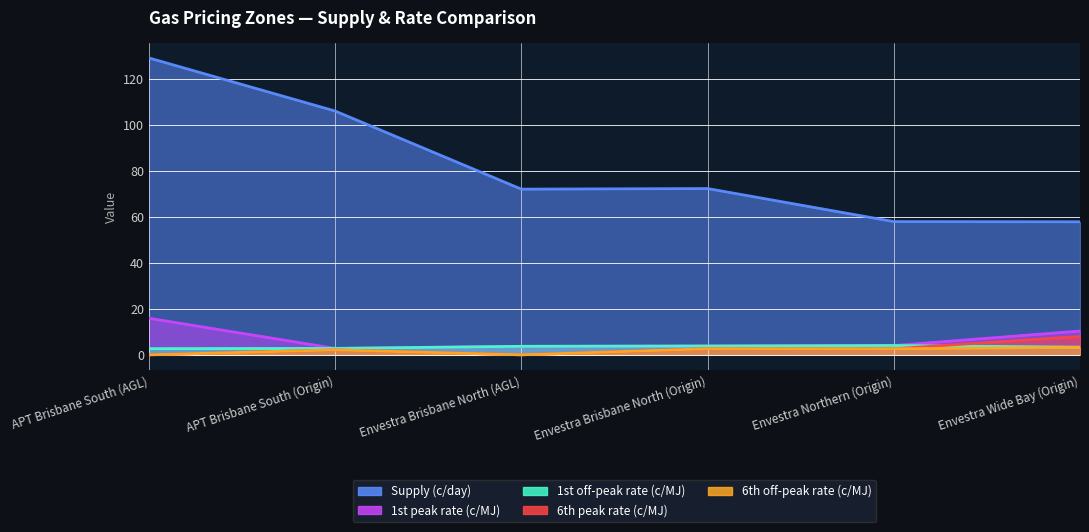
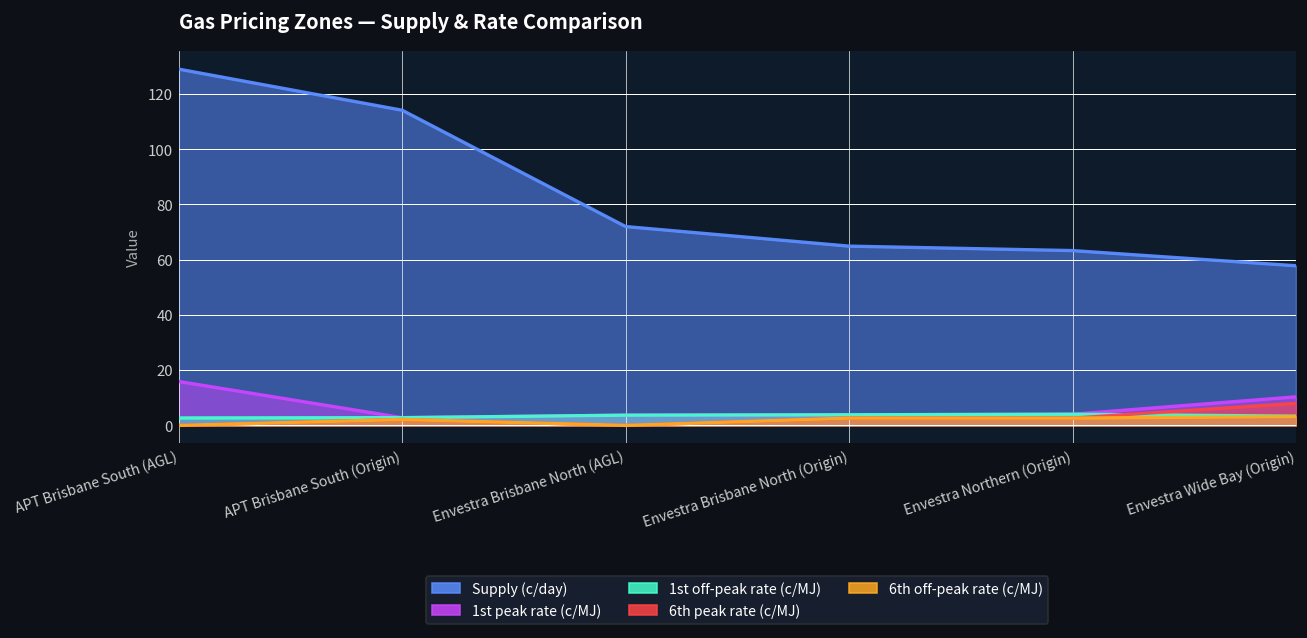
Supply (c/day), APT Brisbane South (Origin): 106 -> 114
Supply (c/day), Envestra Brisbane North (Origin): 72 -> 65
Supply (c/day), Envestra Northern (Origin): 58 -> 63
